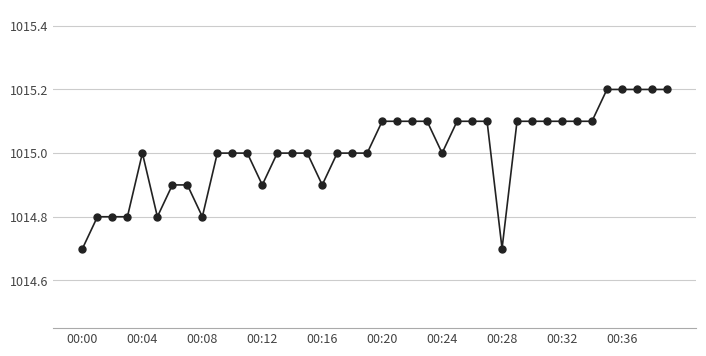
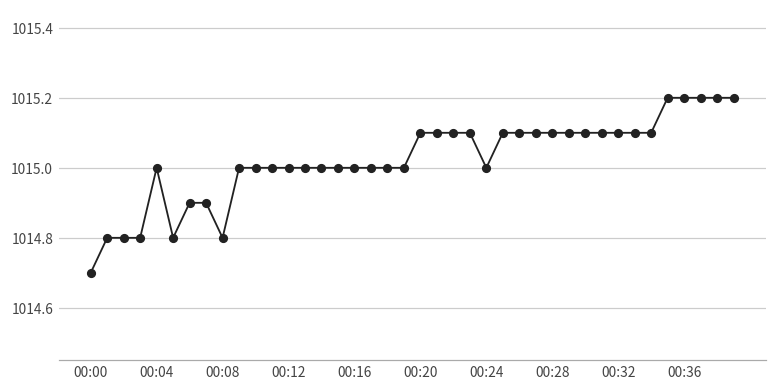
00:12: 1014.9 -> 1015.0
00:16: 1014.9 -> 1015.0
00:28: 1014.7 -> 1015.1
